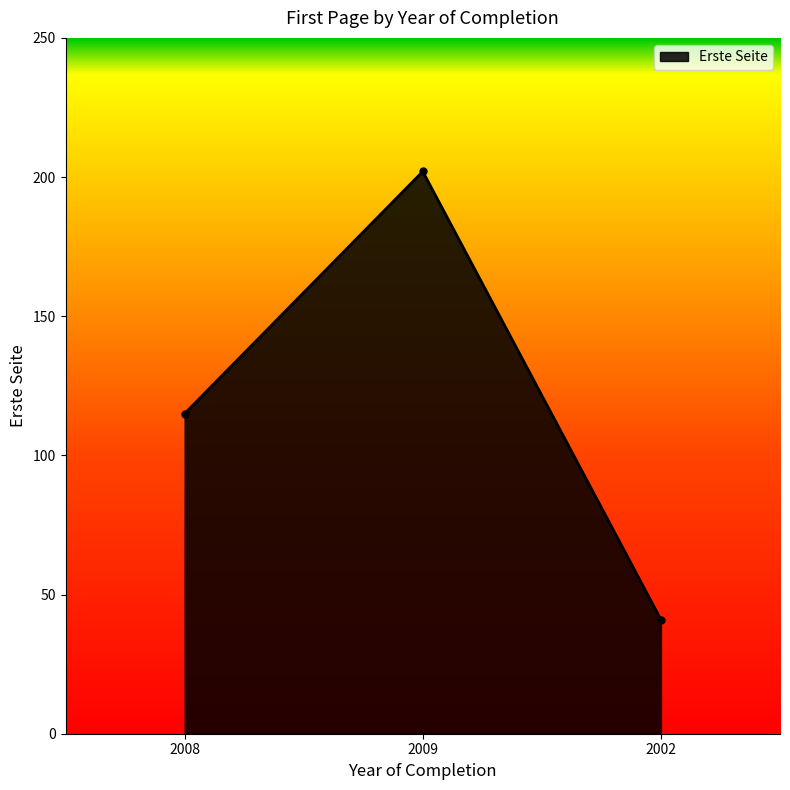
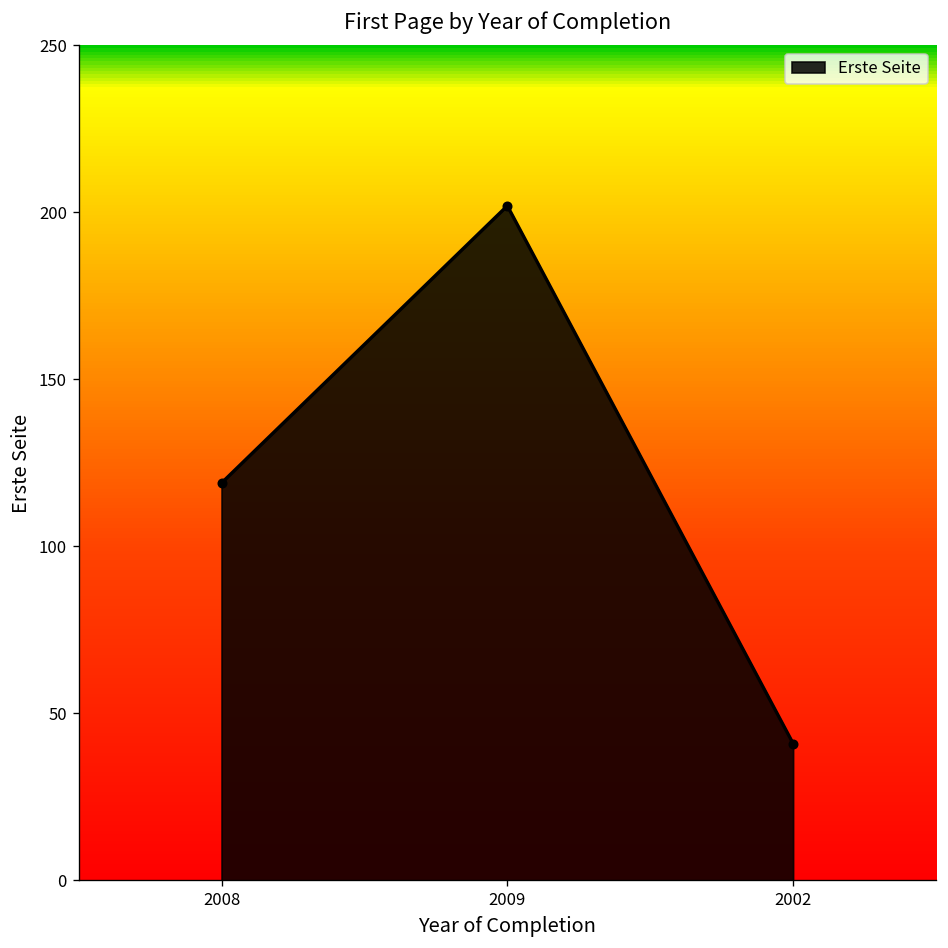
2008: 115 -> 119
